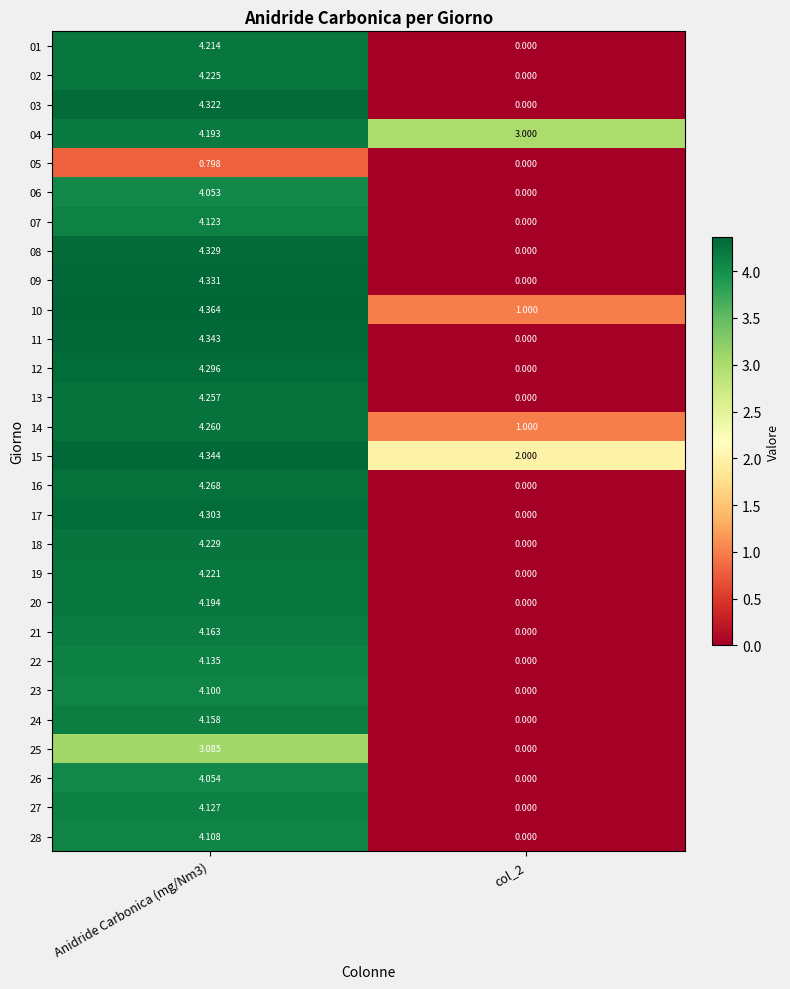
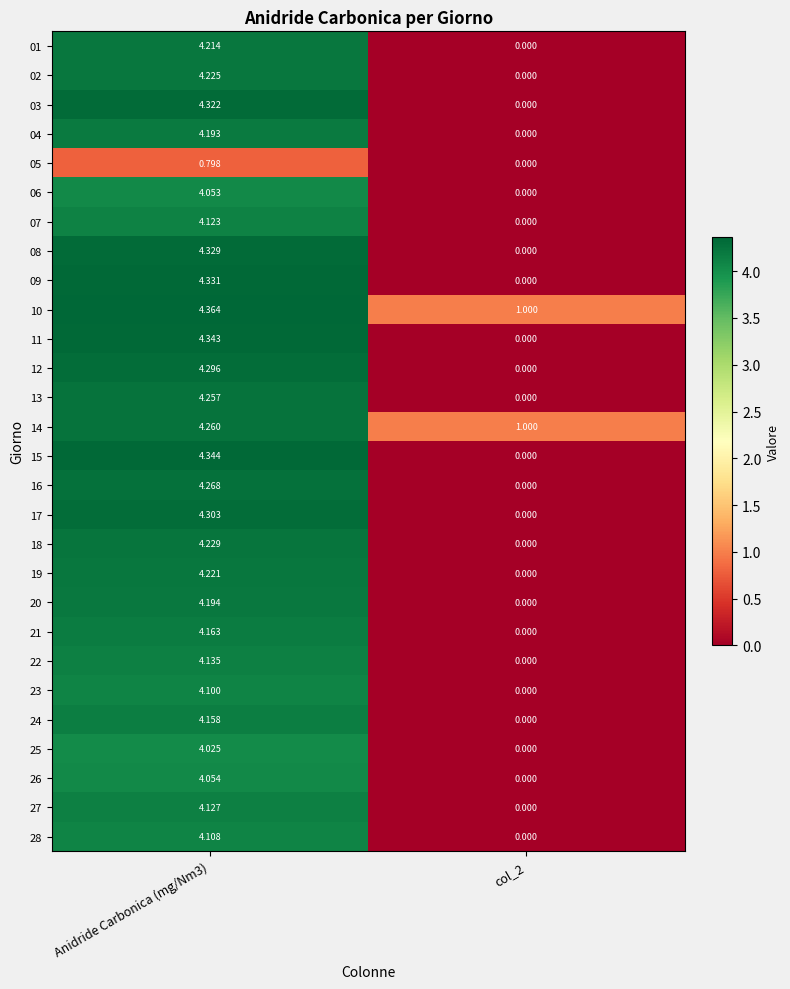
04, col_2: 3.000 -> 0.000
15, col_2: 2.000 -> 0.000
25, Anidride Carbonica (mg/Nm3): 3.085 -> 4.025
